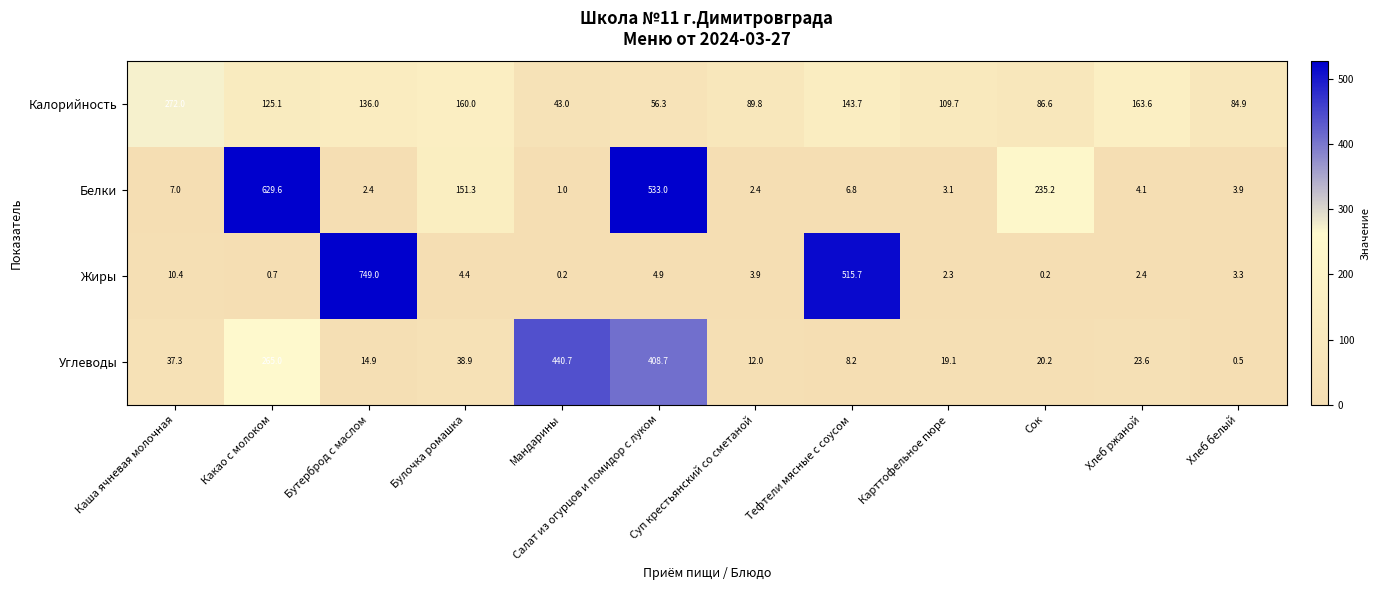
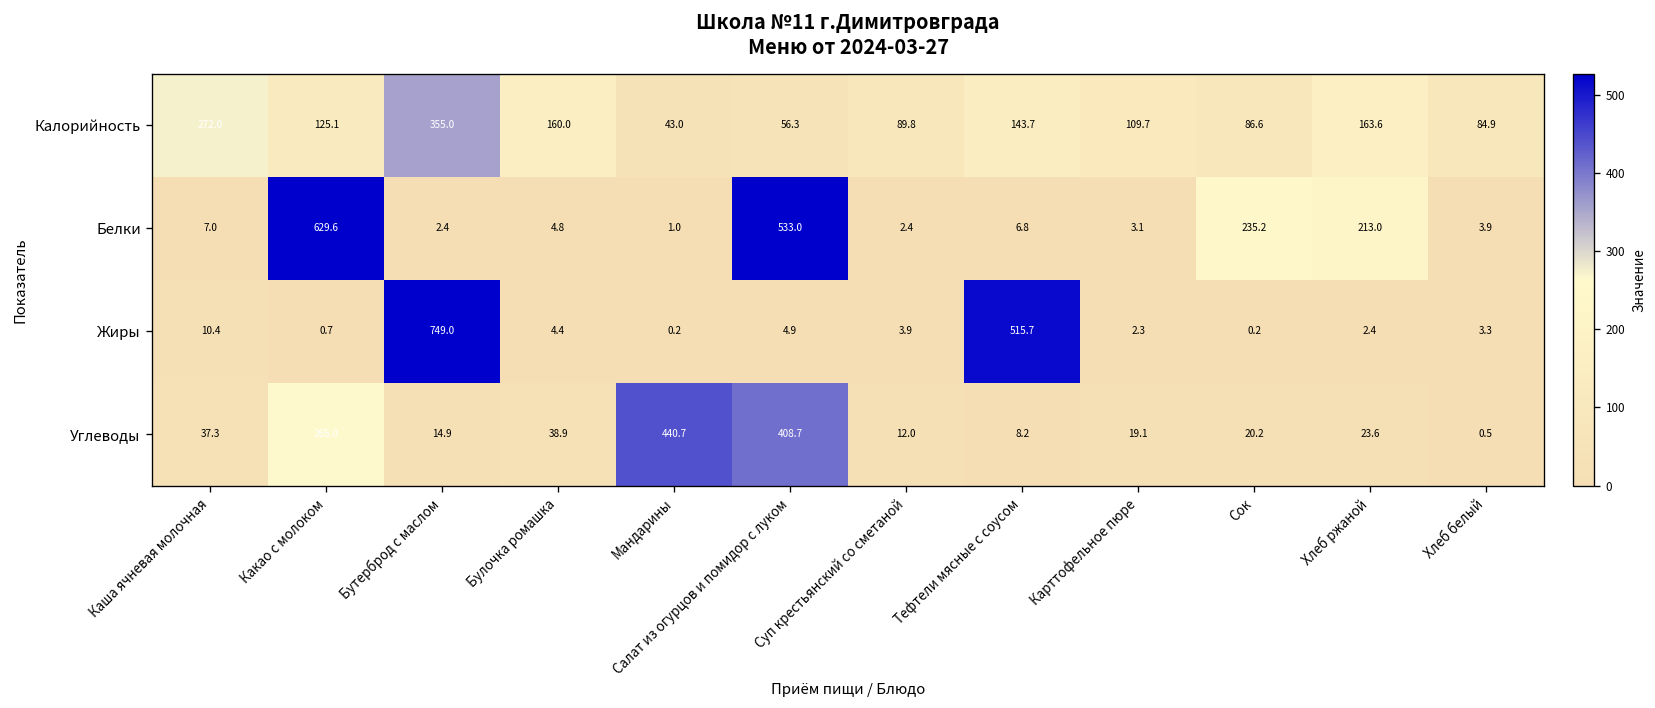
Калорийность, Бутерброд с маслом: 136.0 -> 355.0
Белки, Булочка ромашка: 151.3 -> 4.8
Белки, Хлеб ржаной: 4.1 -> 213.0
